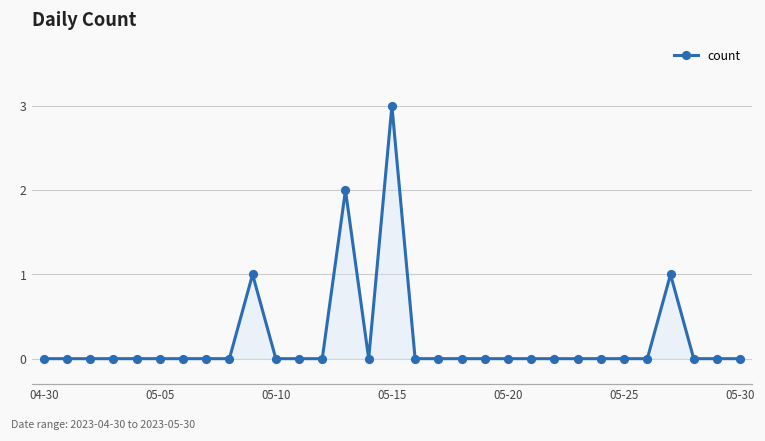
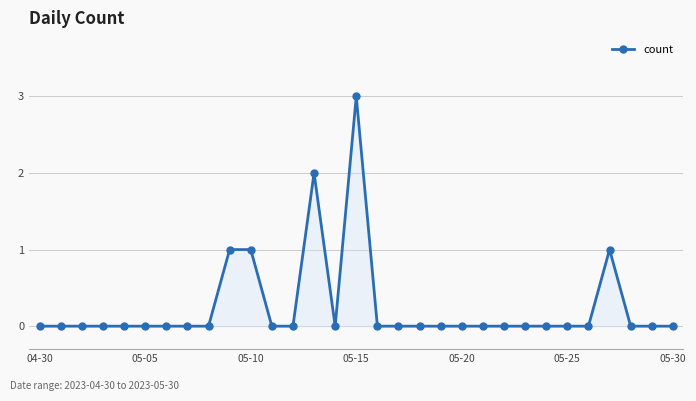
05-10: 0 -> 1
